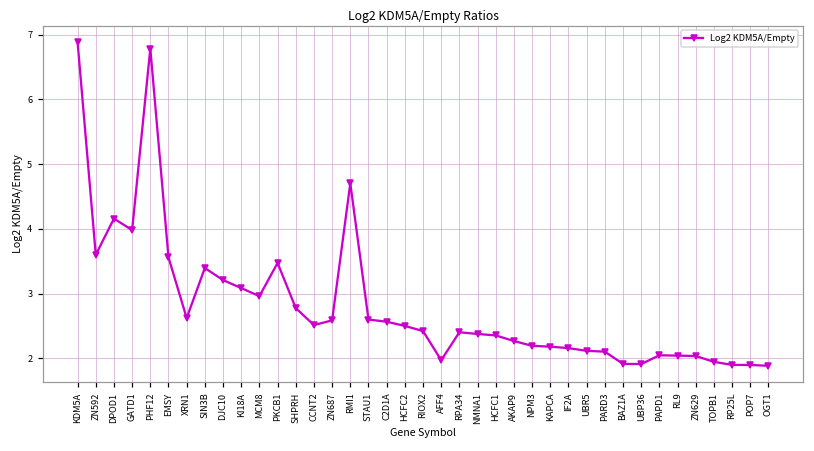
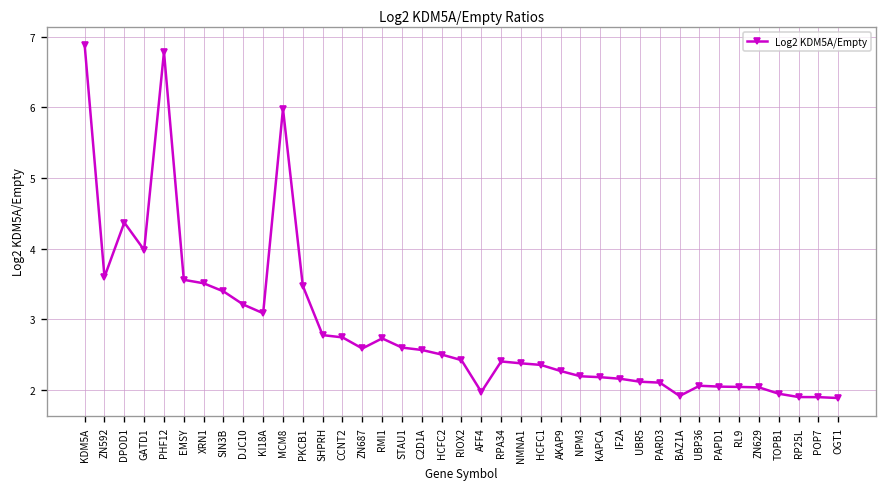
DPOD1: 4.2 -> 4.4
XRN1: 2.6 -> 3.5
MCM8: 3.0 -> 6.0
CCNT2: 2.5 -> 2.7
RMI1: 4.7 -> 2.7
UBP36: 1.9 -> 2.1
